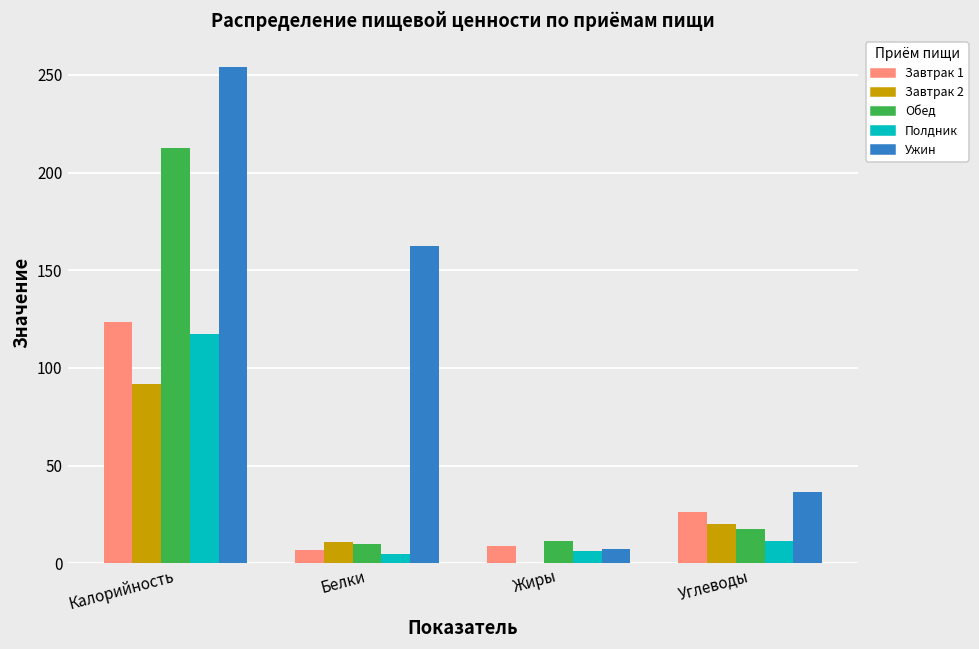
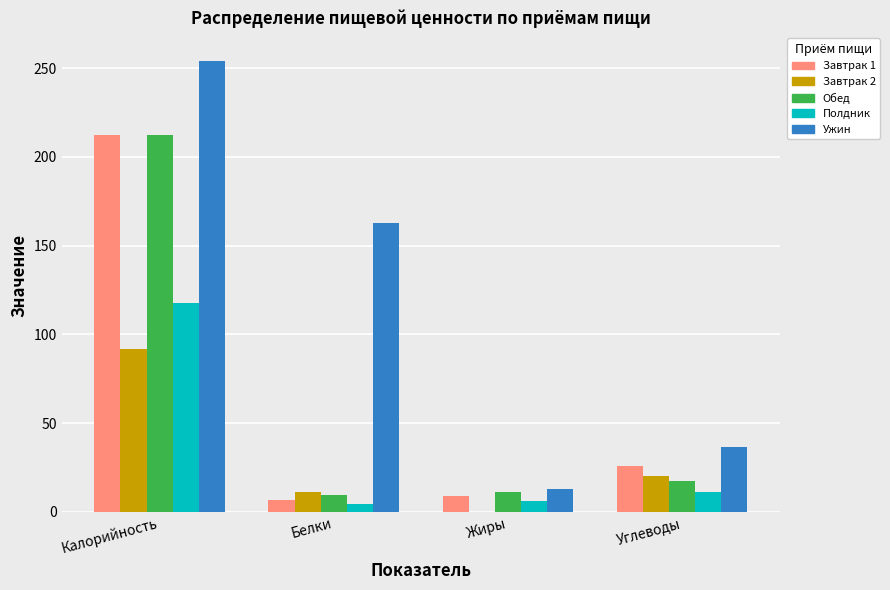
Завтрак 1, Калорийность: 123 -> 212
Ужин, Жиры: 7 -> 13
